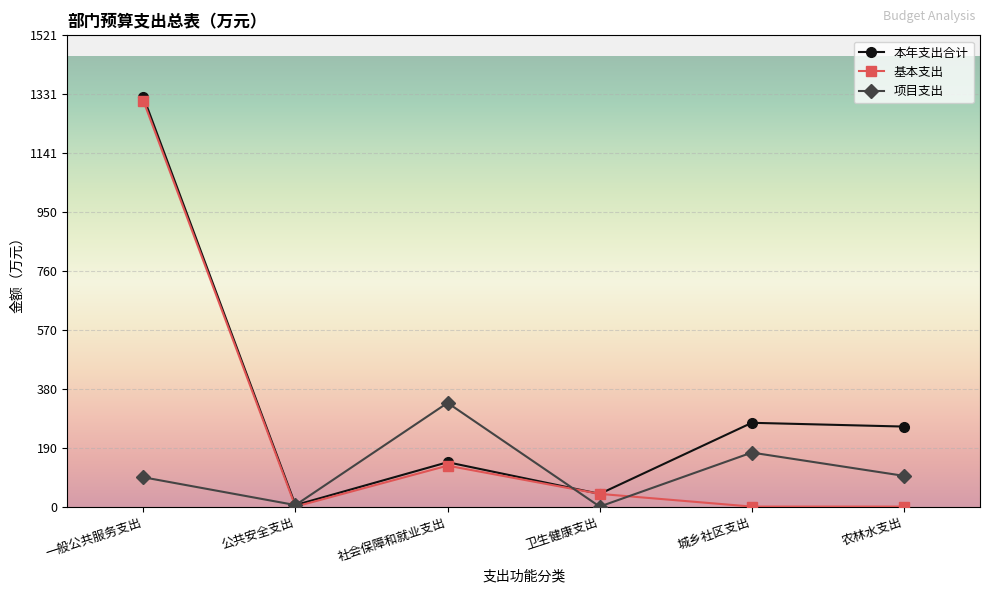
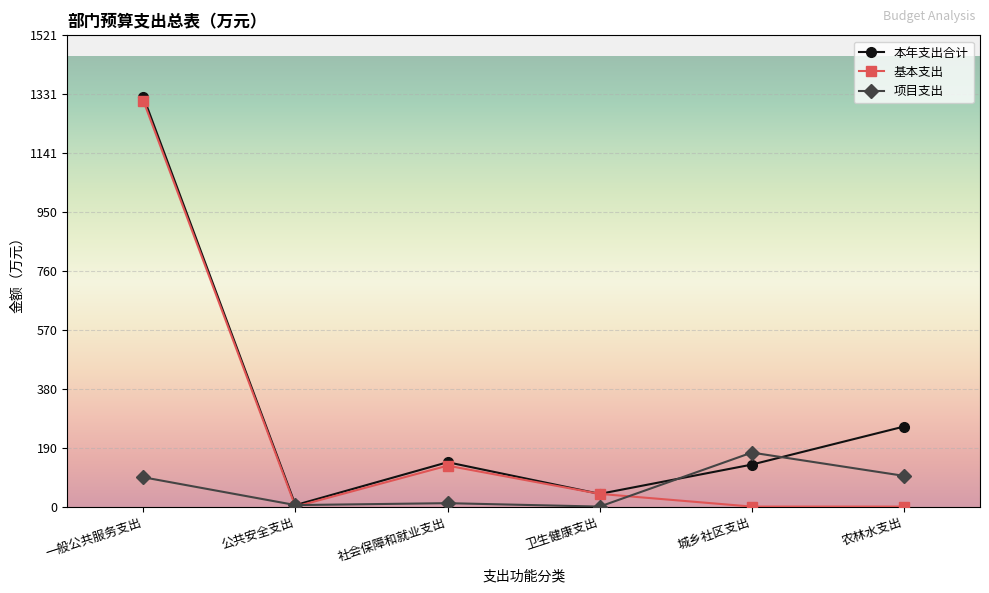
项目支出, 社会保障和就业支出: 330 -> 10
本年支出合计, 城乡社区支出: 270 -> 140
